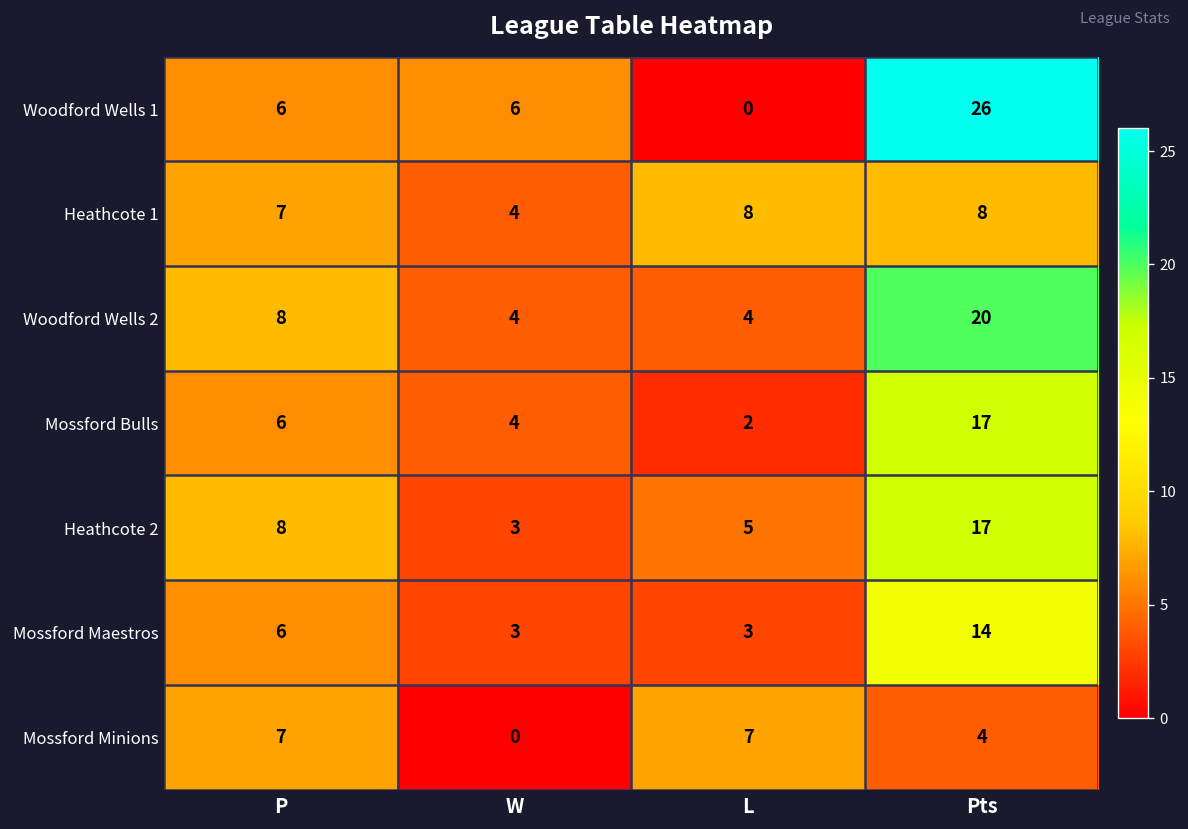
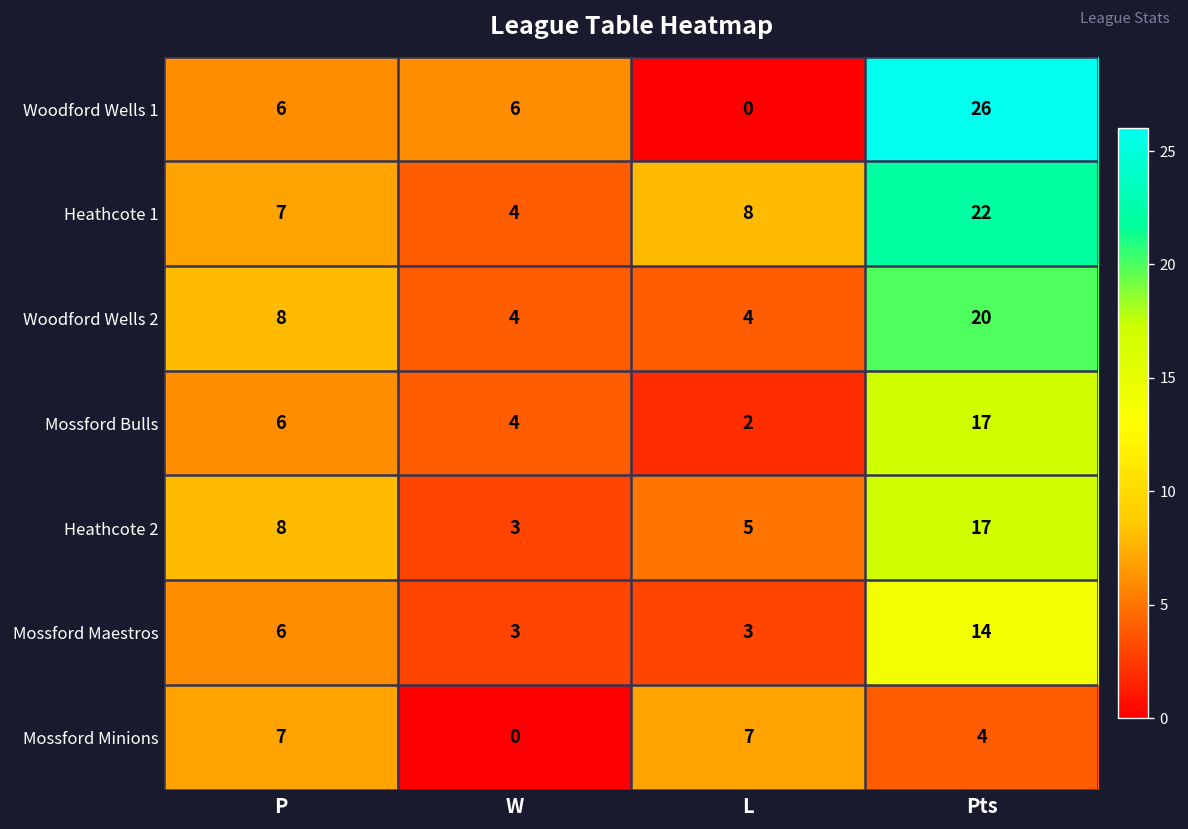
Heathcote 1, Pts: 8 -> 22
